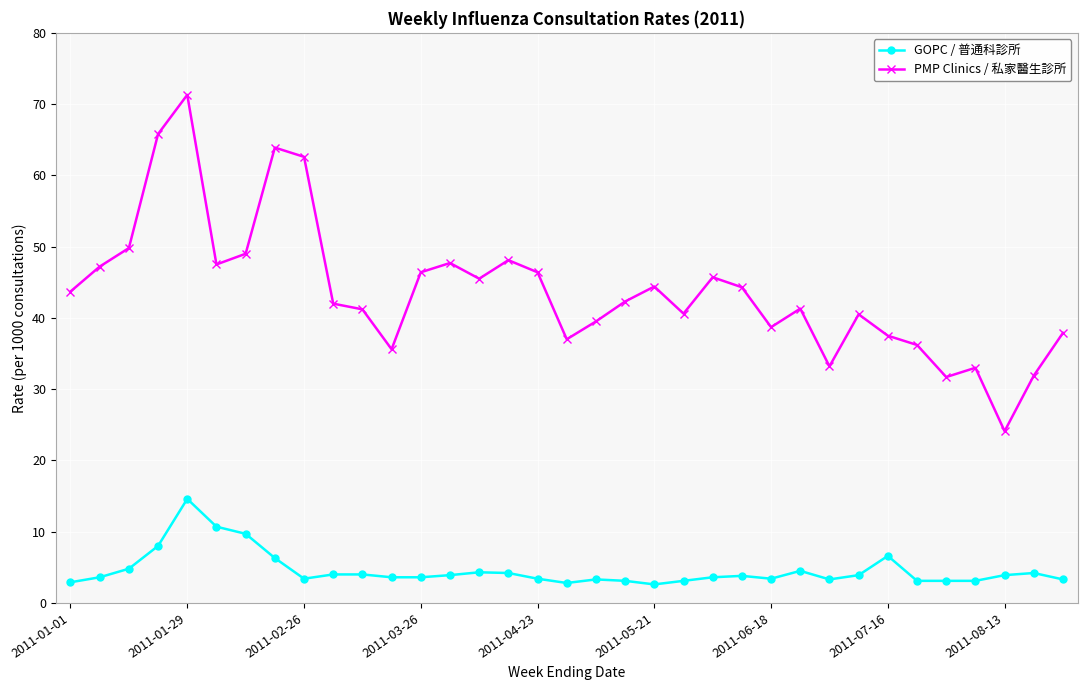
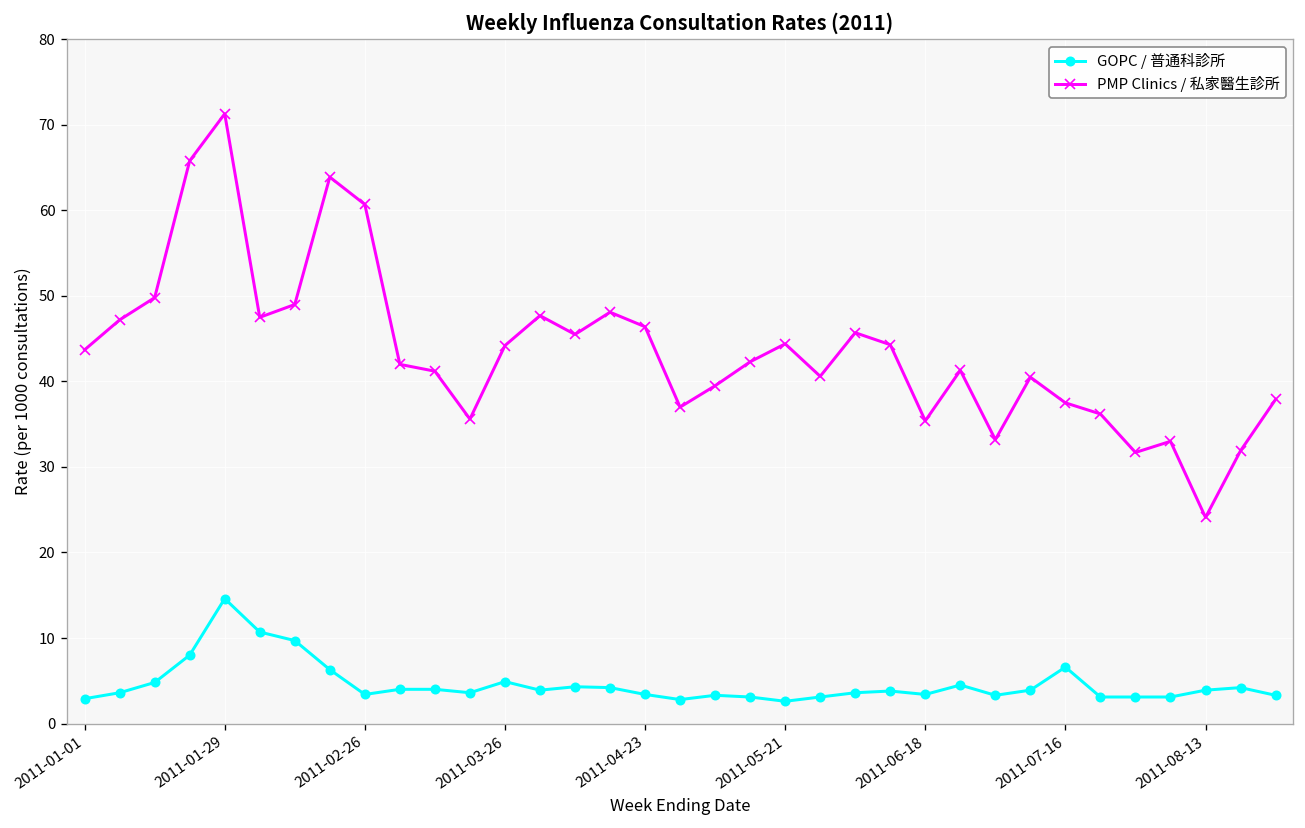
PMP Clinics / 私家醫生診所, 2011-02-26: 63 -> 61
GOPC / 普通科診所, 2011-03-26: 4 -> 5
PMP Clinics / 私家醫生診所, 2011-03-26: 46 -> 44
PMP Clinics / 私家醫生診所, 2011-06-18: 39 -> 35
